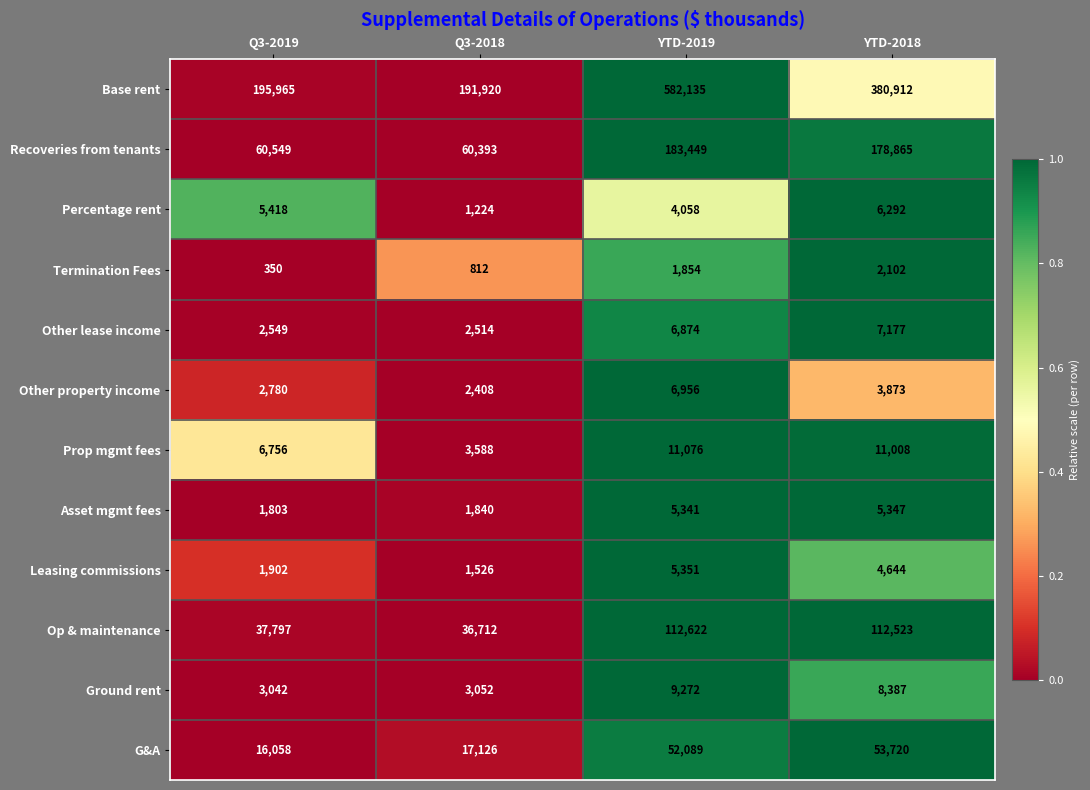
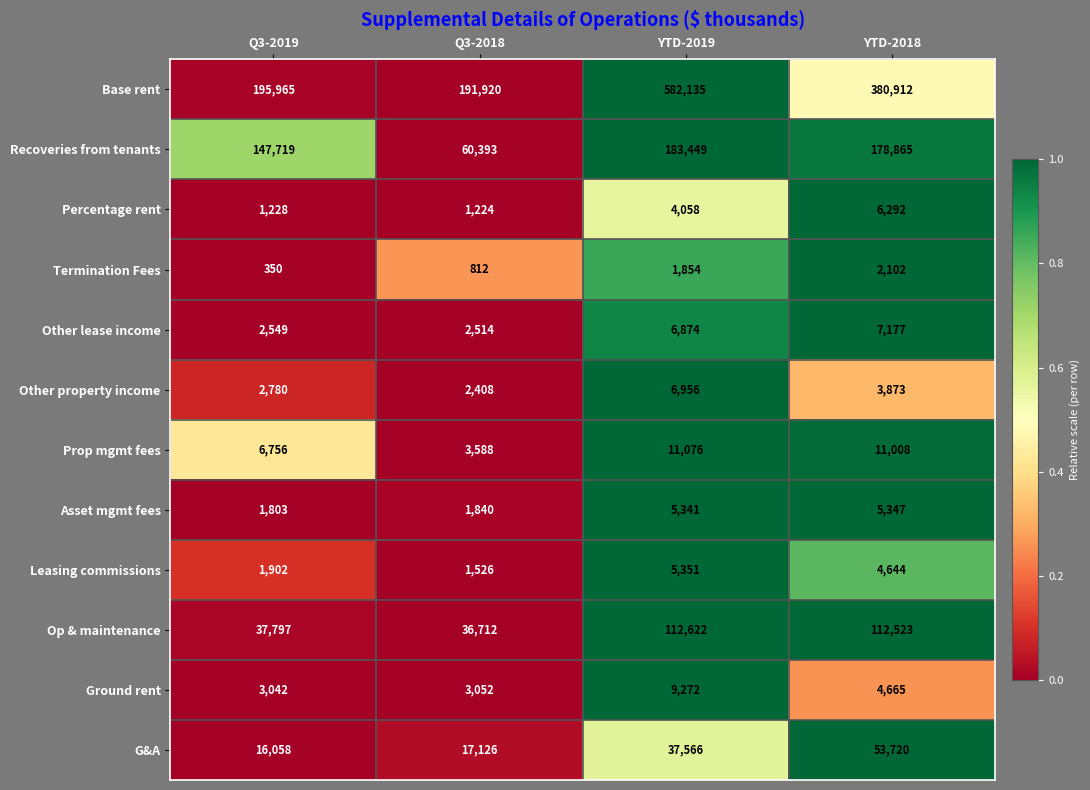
Recoveries from tenants, Q3-2019: 60,549 -> 147,719
Percentage rent, Q3-2019: 5,418 -> 1,228
Ground rent, YTD-2018: 8,387 -> 4,665
G&A, YTD-2019: 52,089 -> 37,566
